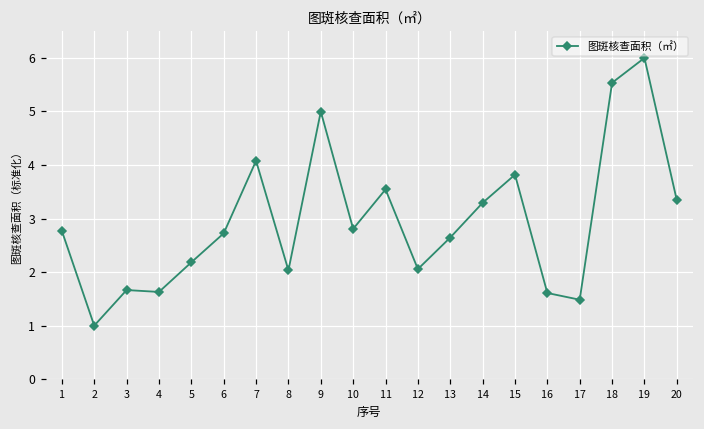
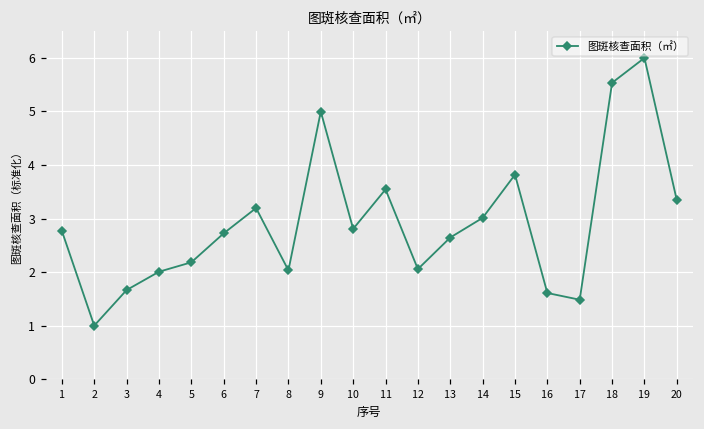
4: 1.6 -> 2.0
7: 4.1 -> 3.2
14: 3.3 -> 3.0
